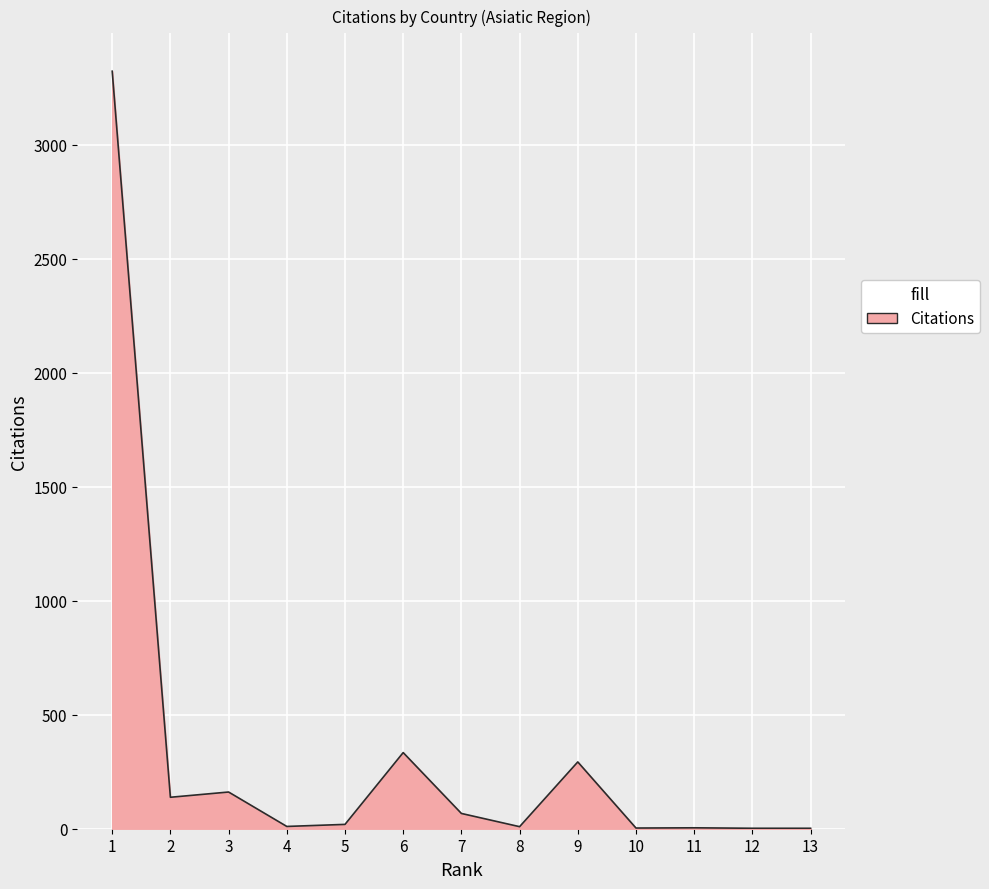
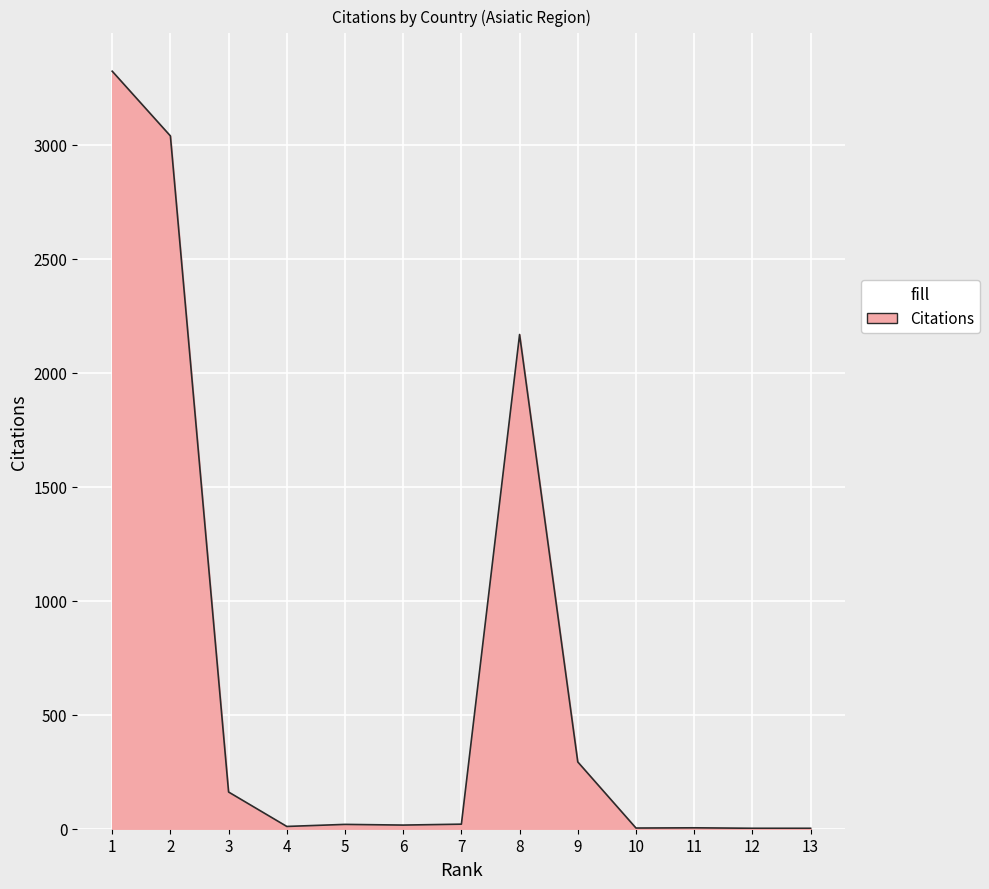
2: 140 -> 3040
6: 330 -> 20
7: 70 -> 20
8: 10 -> 2170
